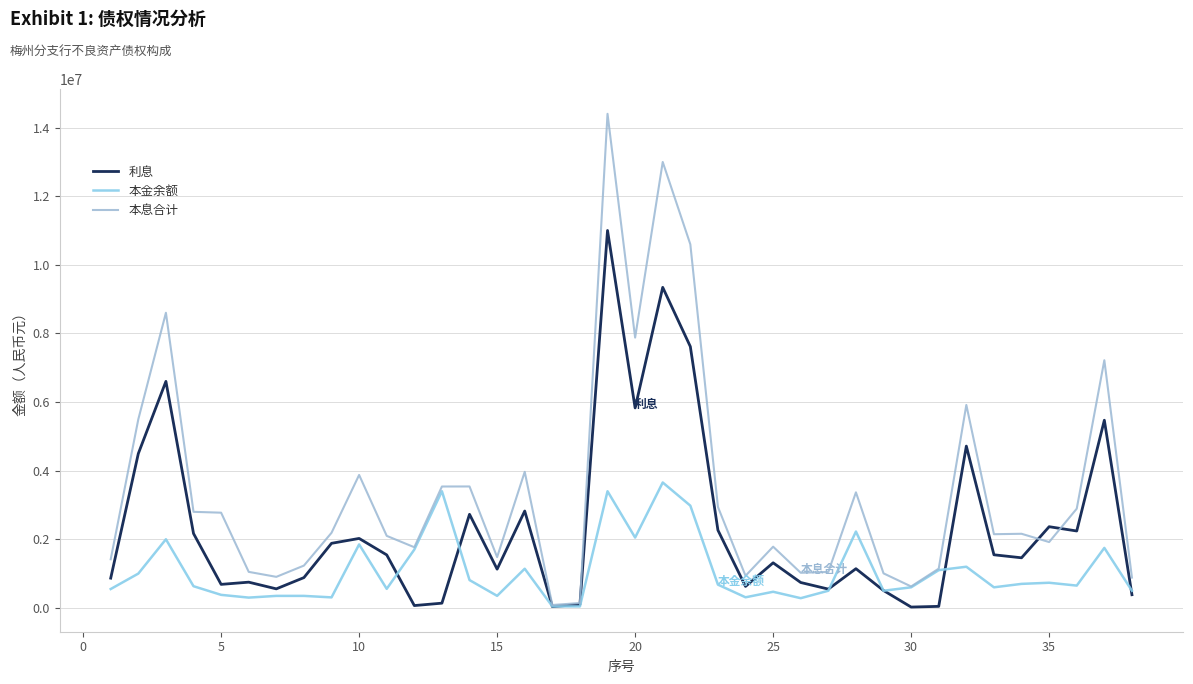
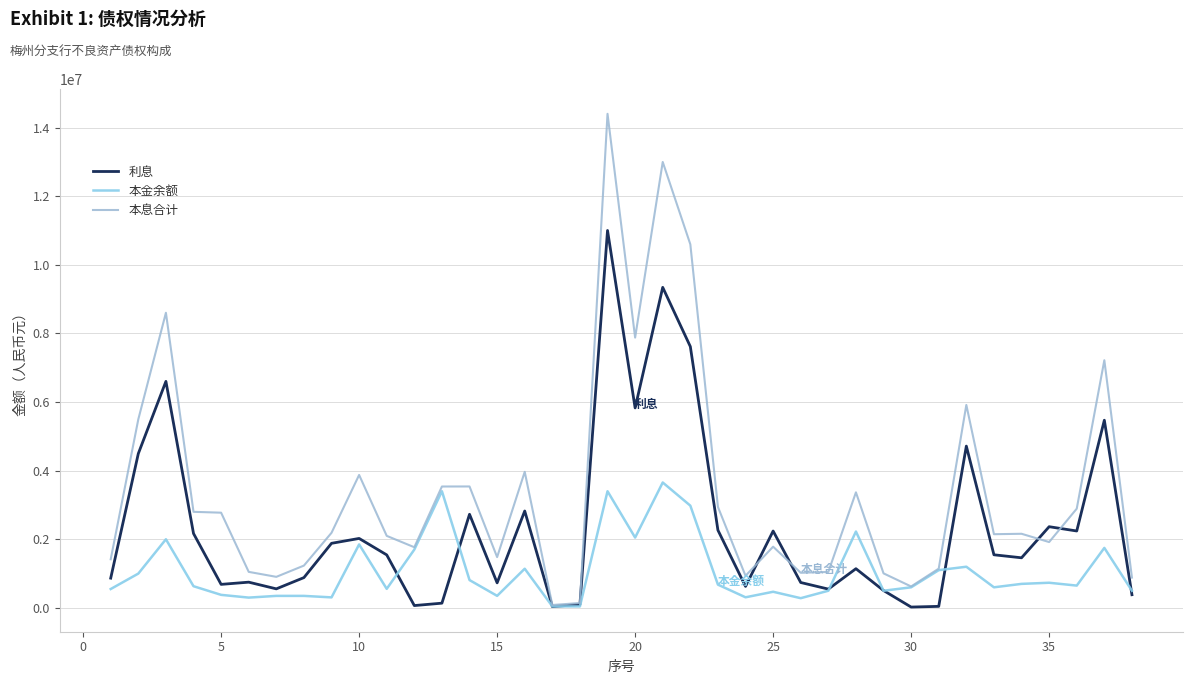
利息, 15: 1100000 -> 700000
利息, 25: 1300000 -> 2200000
